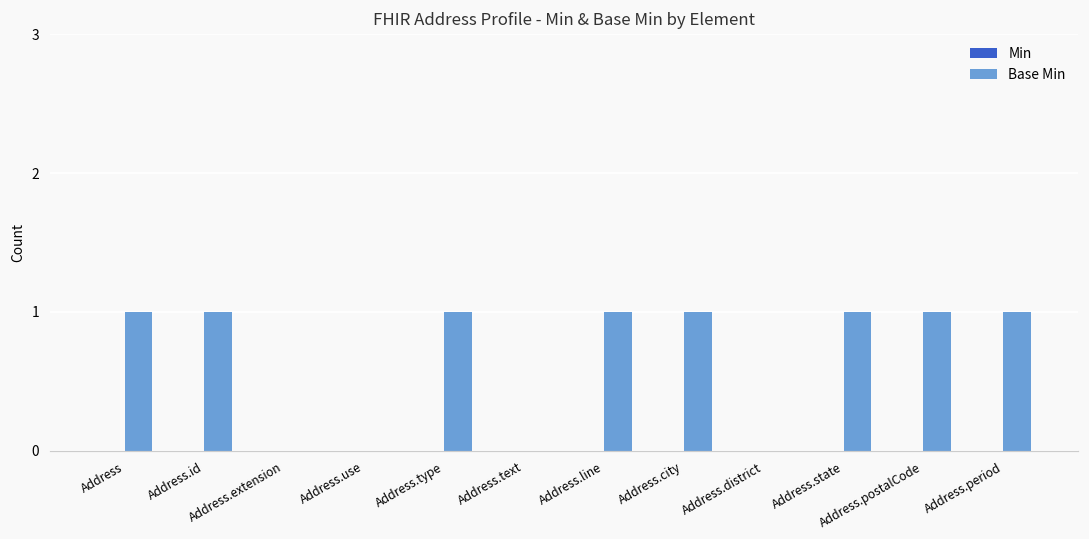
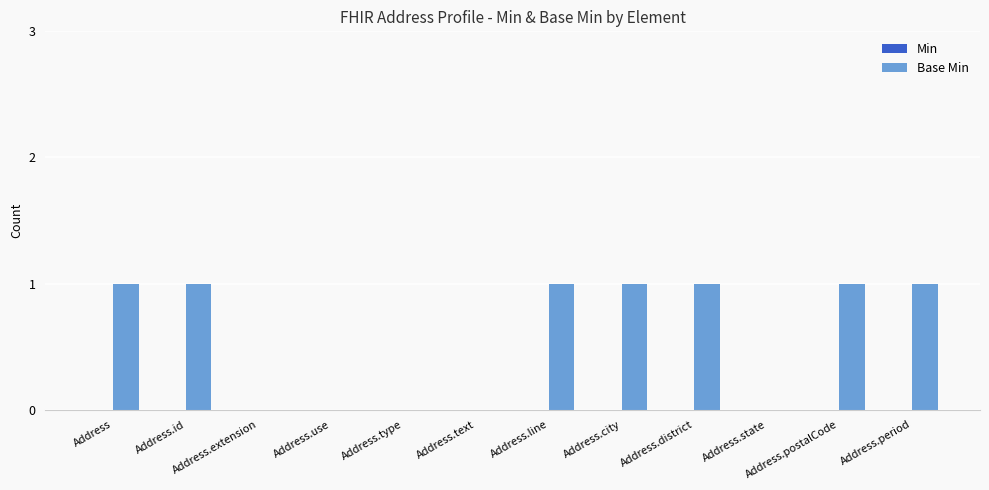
Base Min, Address.type: 1 -> 0
Base Min, Address.district: 0 -> 1
Base Min, Address.state: 1 -> 0
